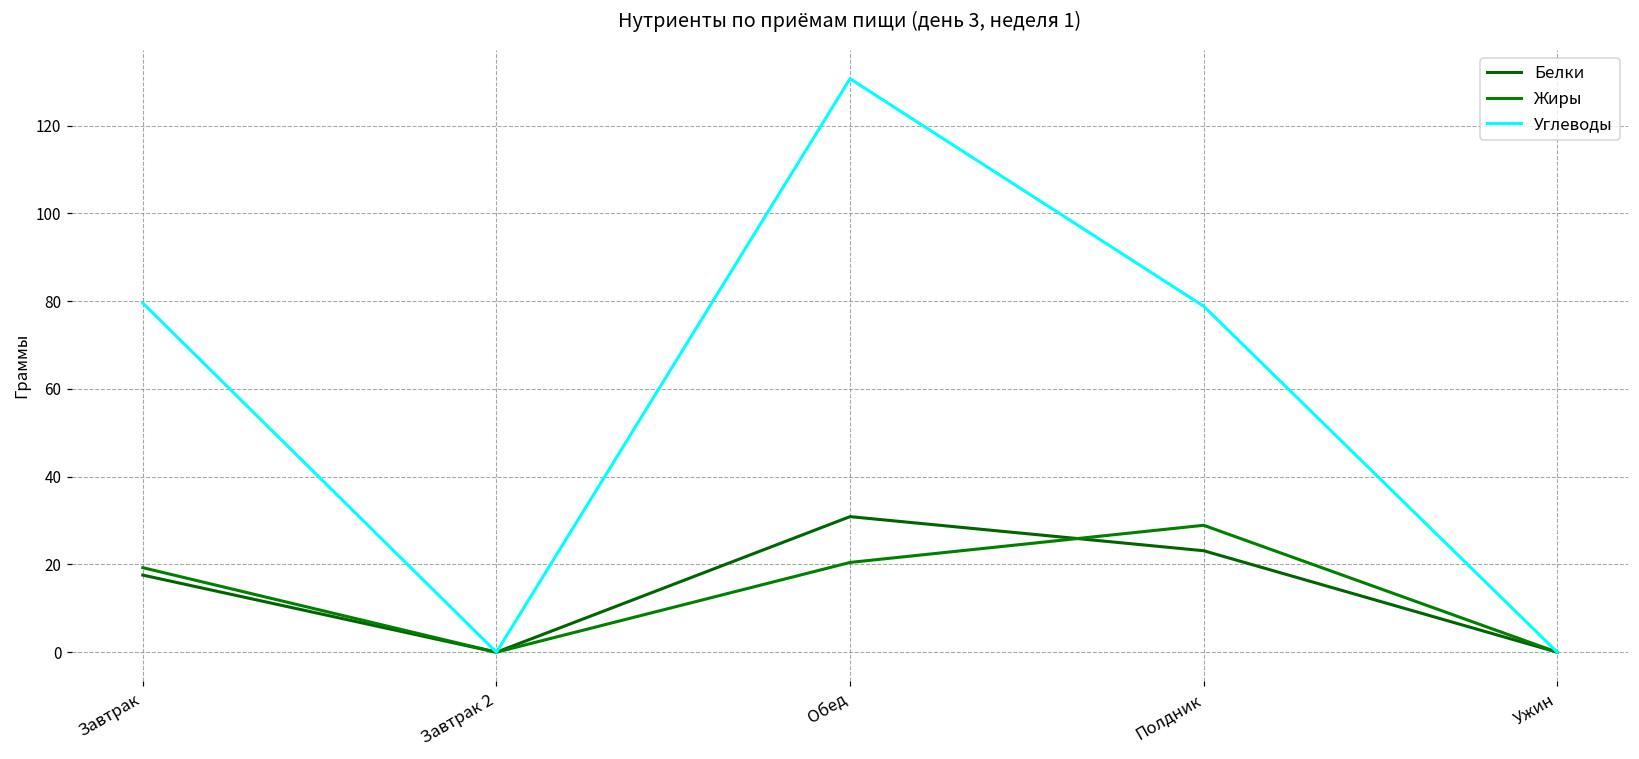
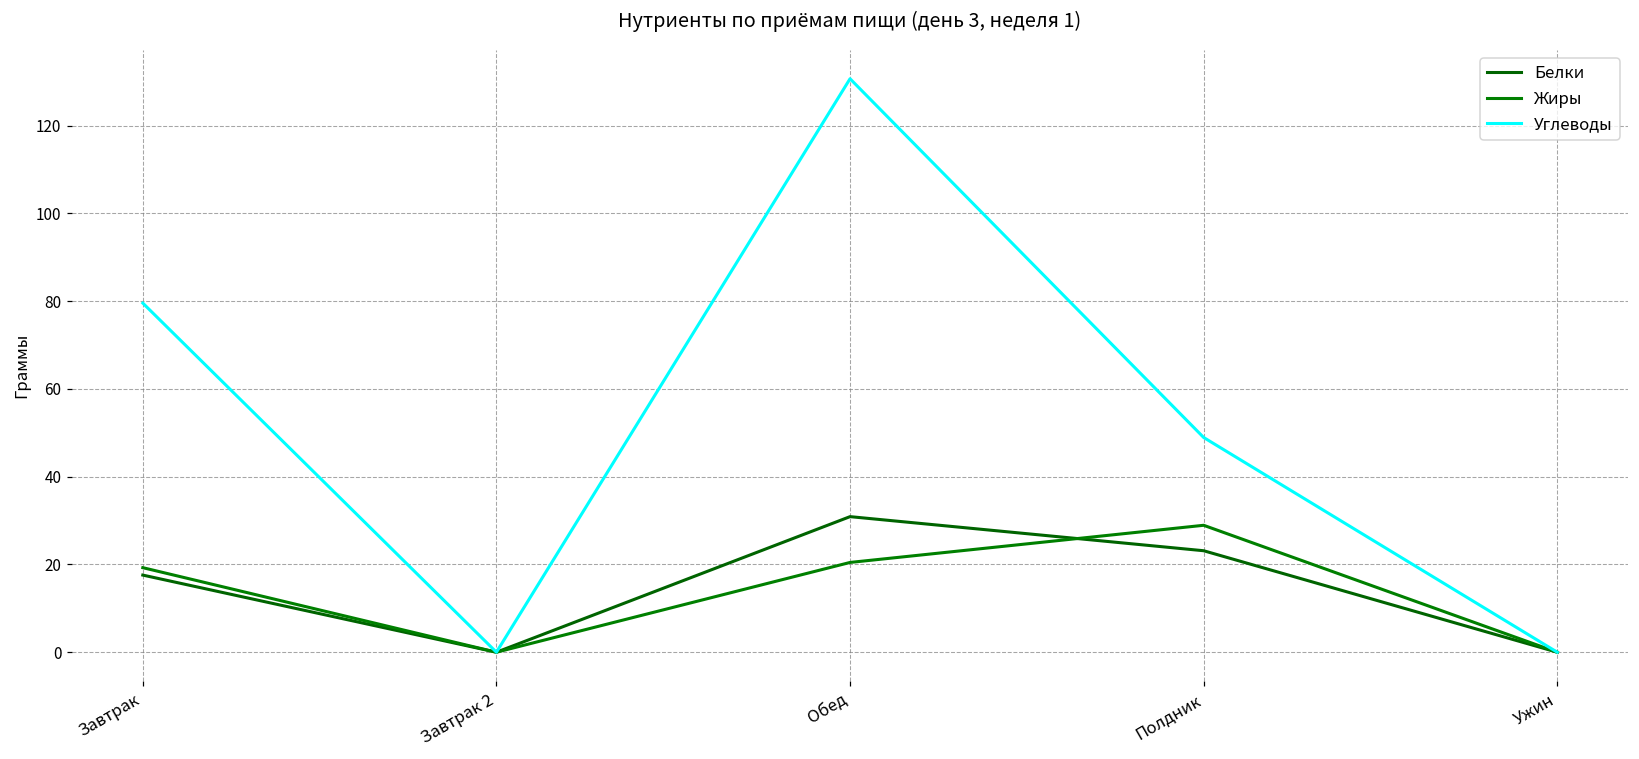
Углеводы, Полдник: 79 -> 49
